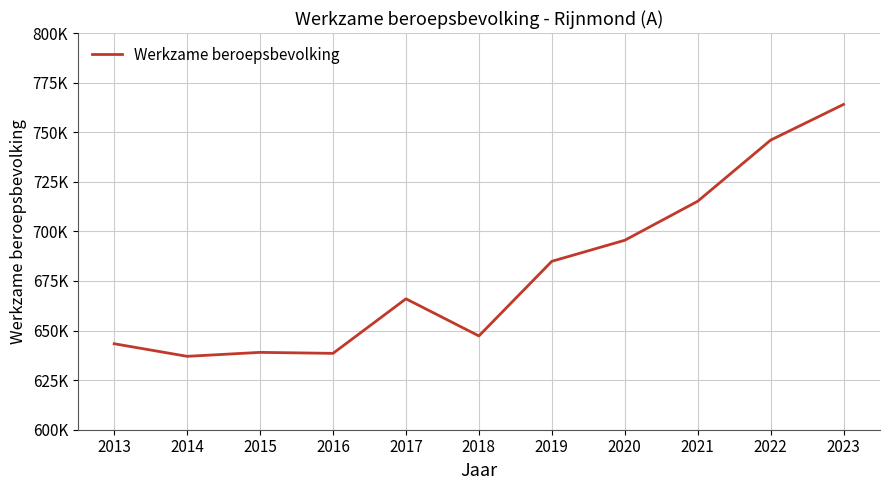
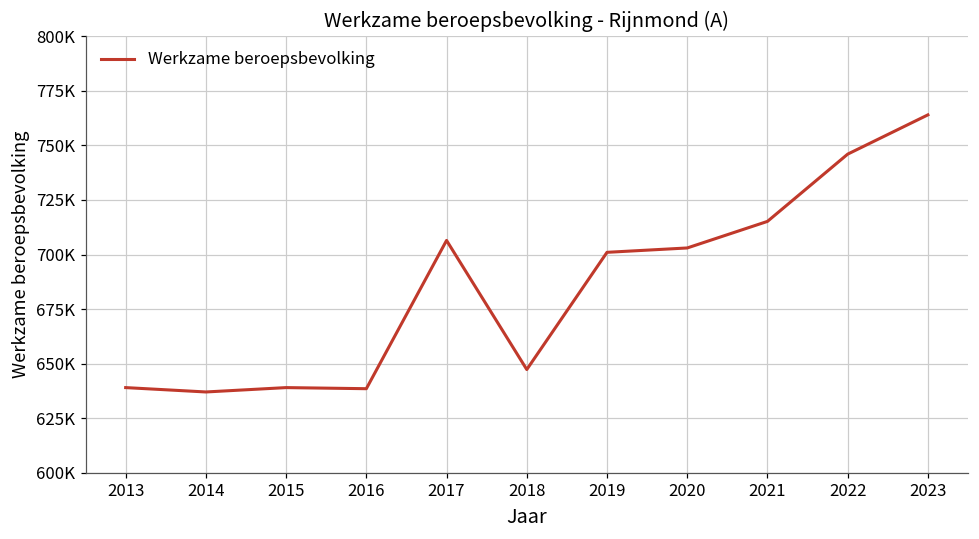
2013: 643000 -> 639000
2017: 666000 -> 706000
2019: 685000 -> 701000
2020: 696000 -> 703000
